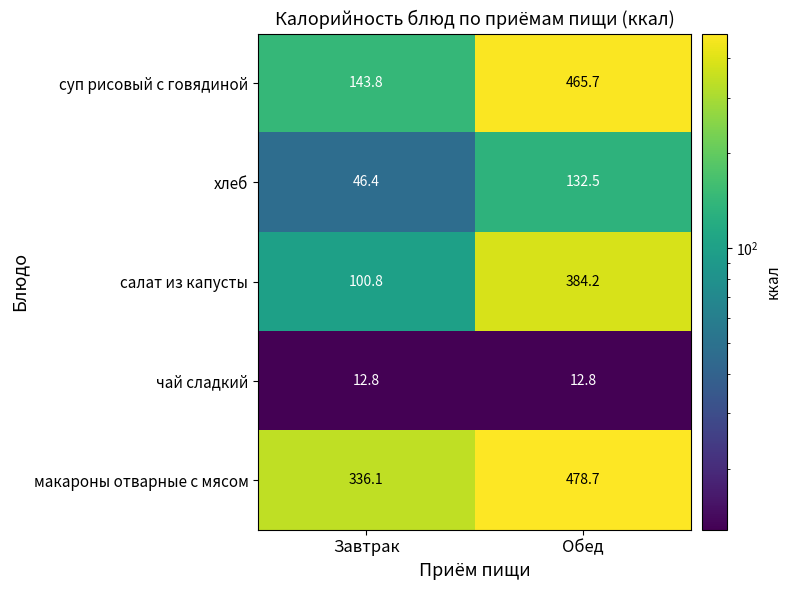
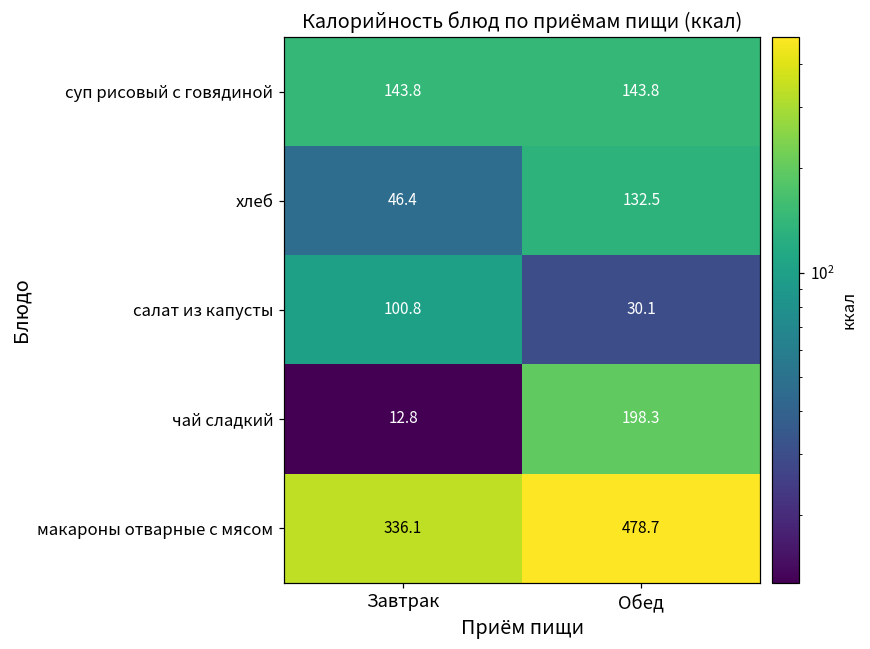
суп рисовый с говядиной, Обед: 465.7 -> 143.8
салат из капусты, Обед: 384.2 -> 30.1
чай сладкий, Обед: 12.8 -> 198.3
